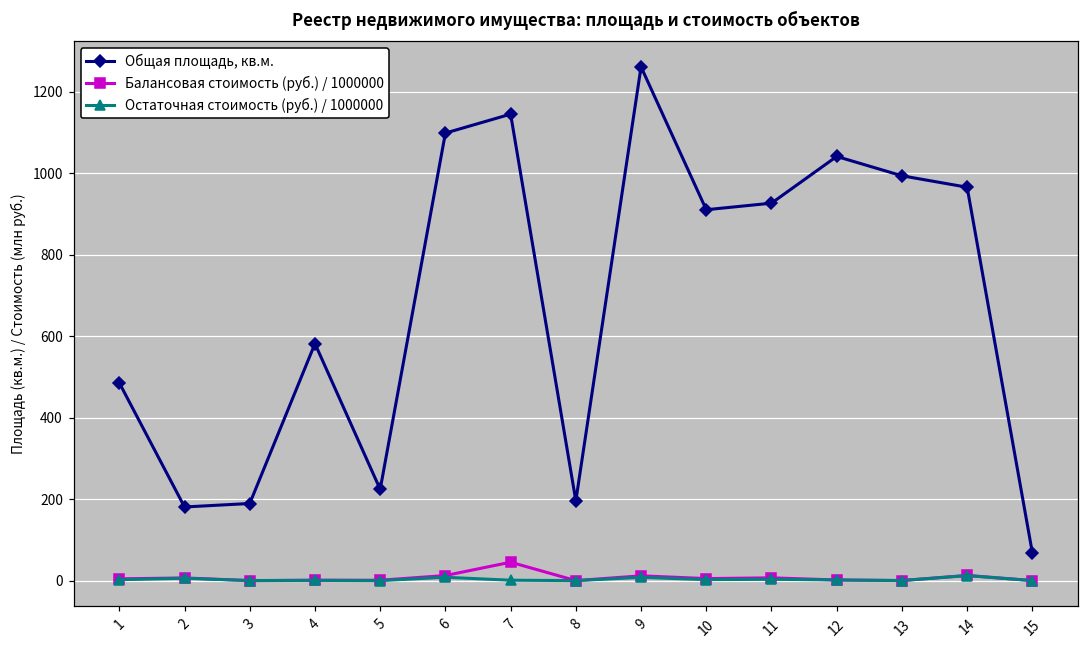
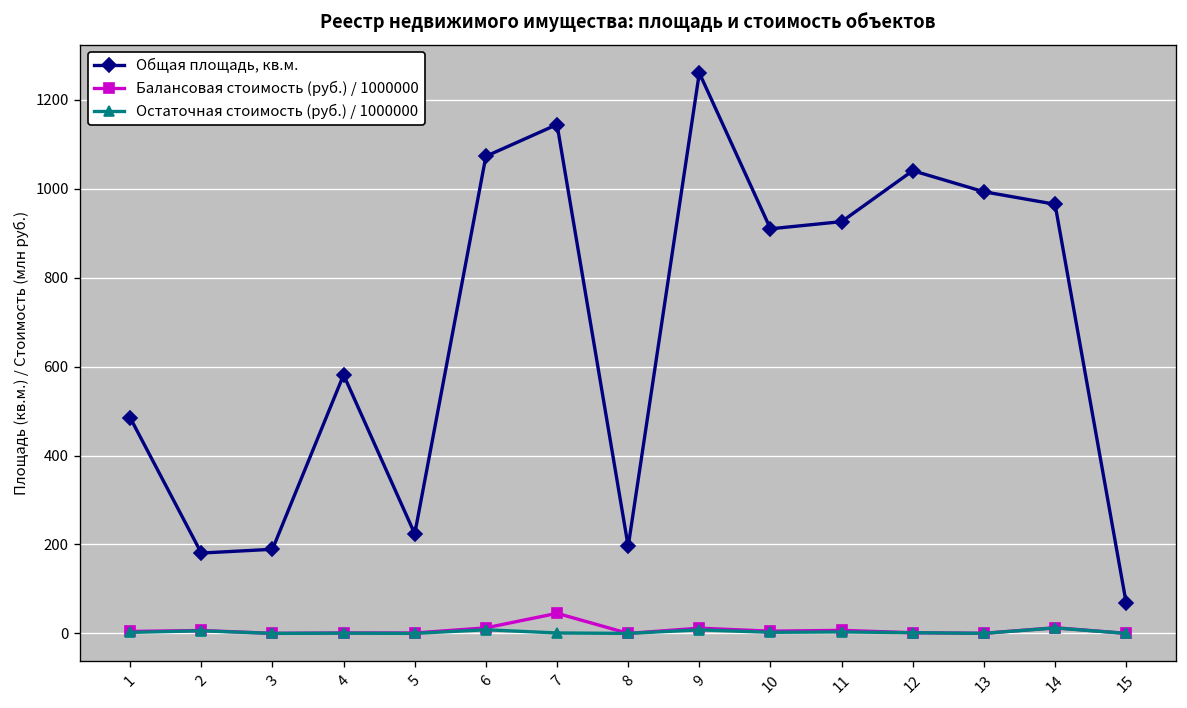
Общая площадь, кв.м., 6: 1100 -> 1070
